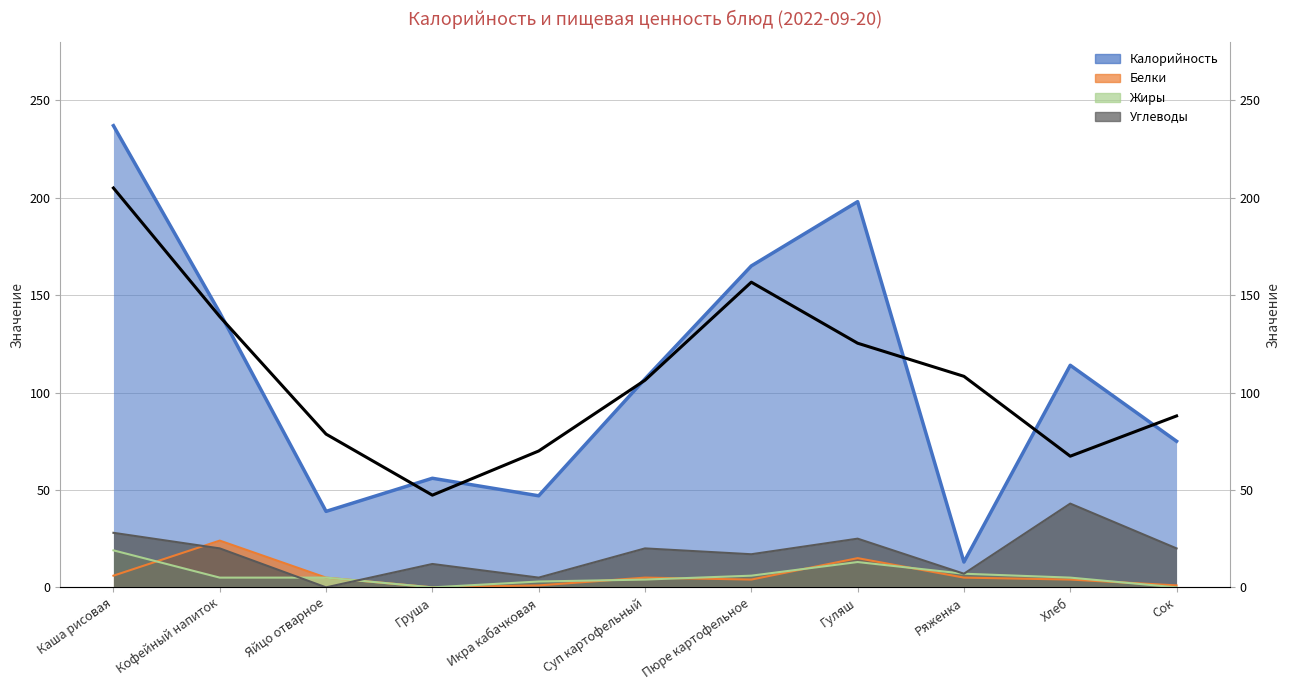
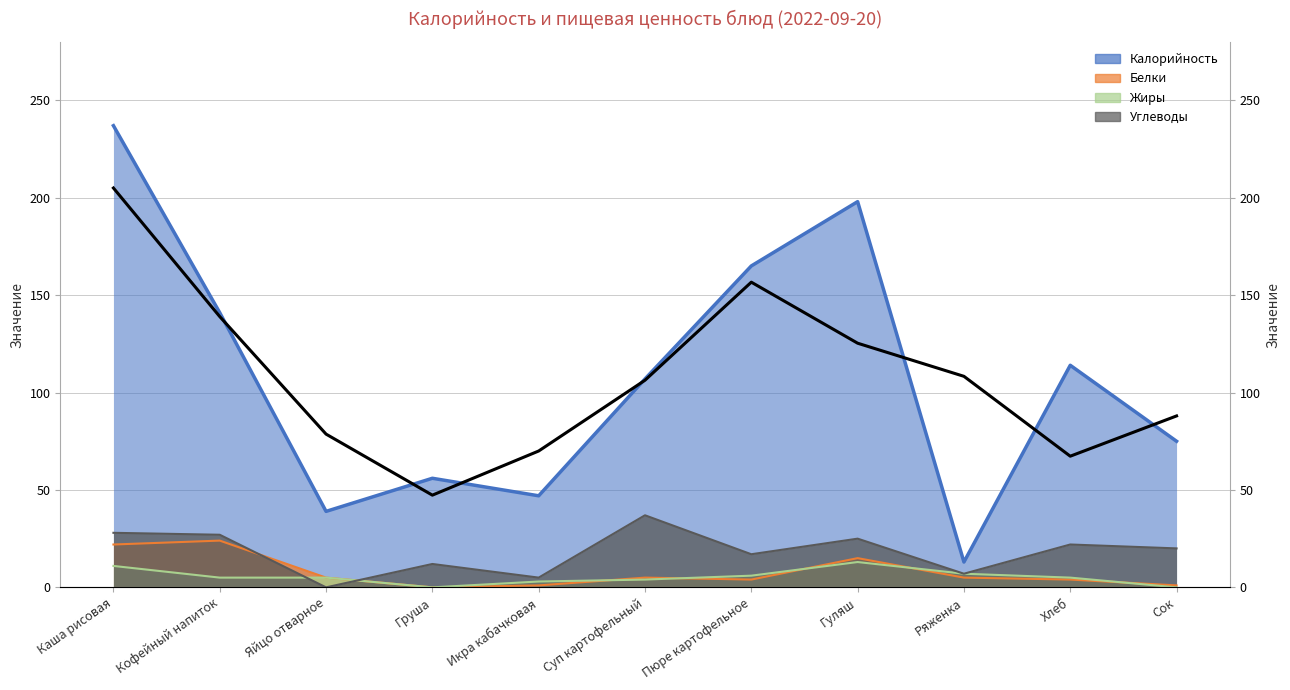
Белки, Каша рисовая: 6 -> 22
Жиры, Каша рисовая: 19 -> 11
Углеводы, Кофейный напиток: 20 -> 27
Углеводы, Суп картофельный: 20 -> 37
Углеводы, Хлеб: 43 -> 22
